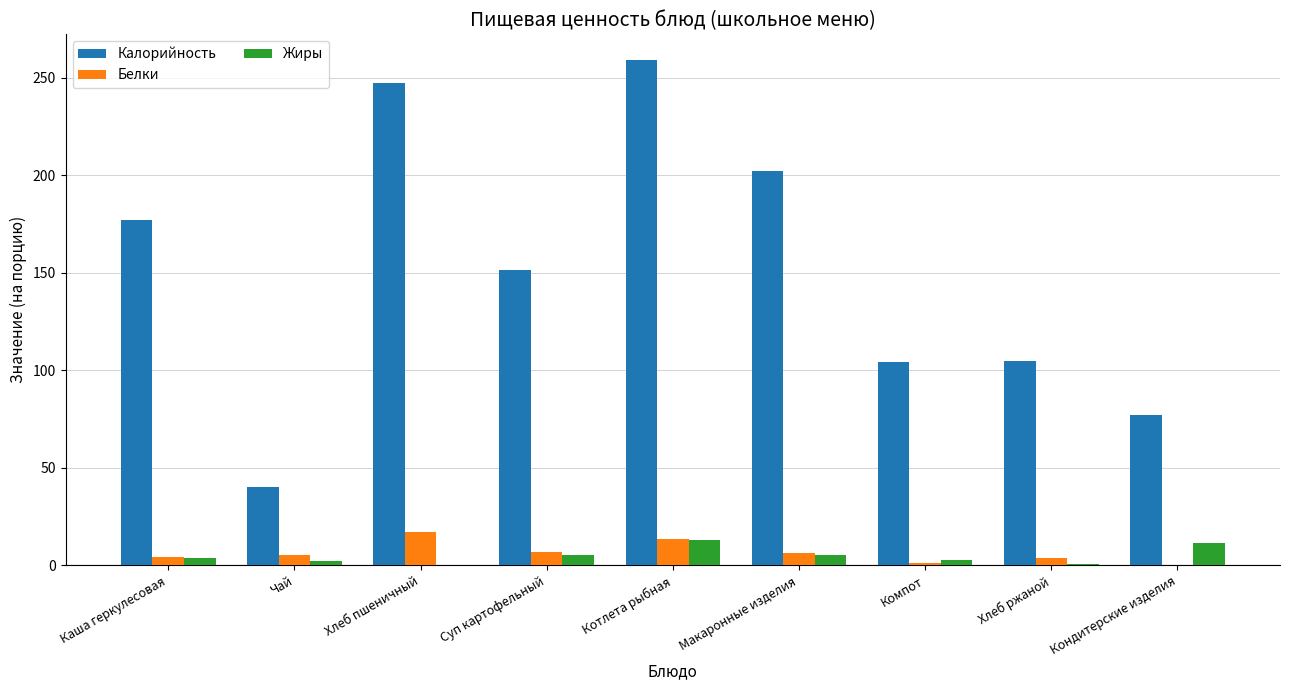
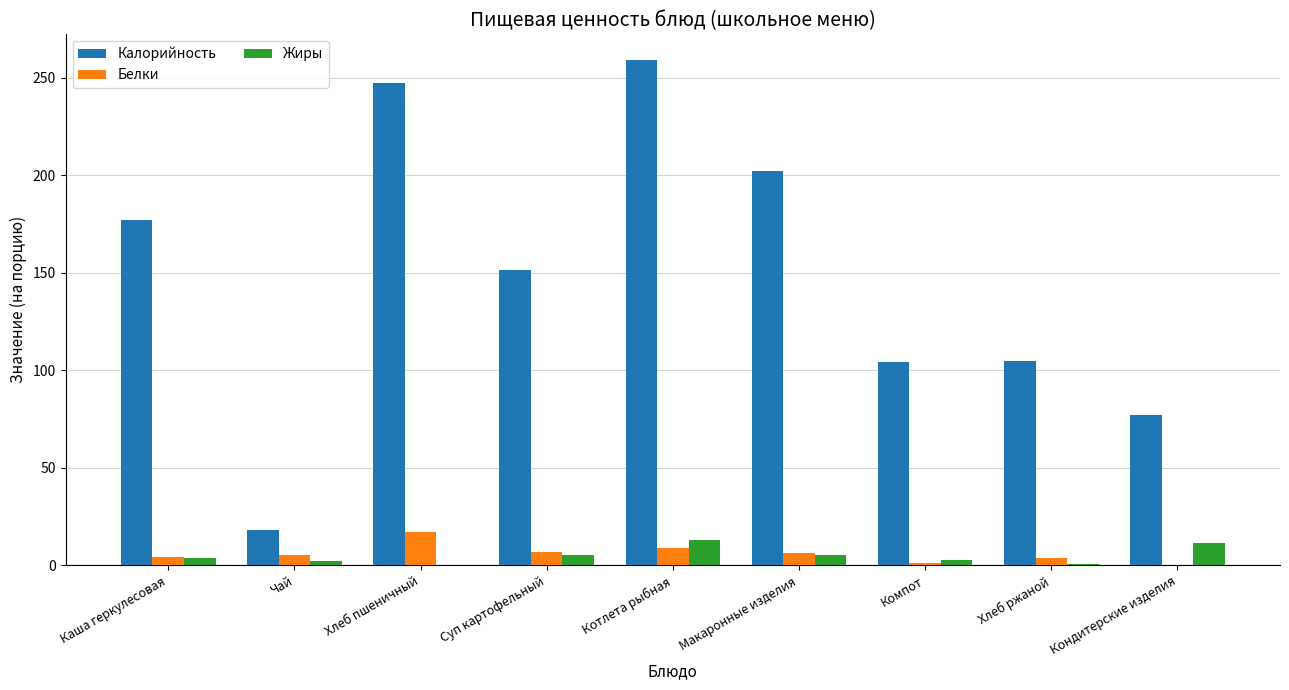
Калорийность, Чай: 40 -> 18
Белки, Котлета рыбная: 14 -> 9
